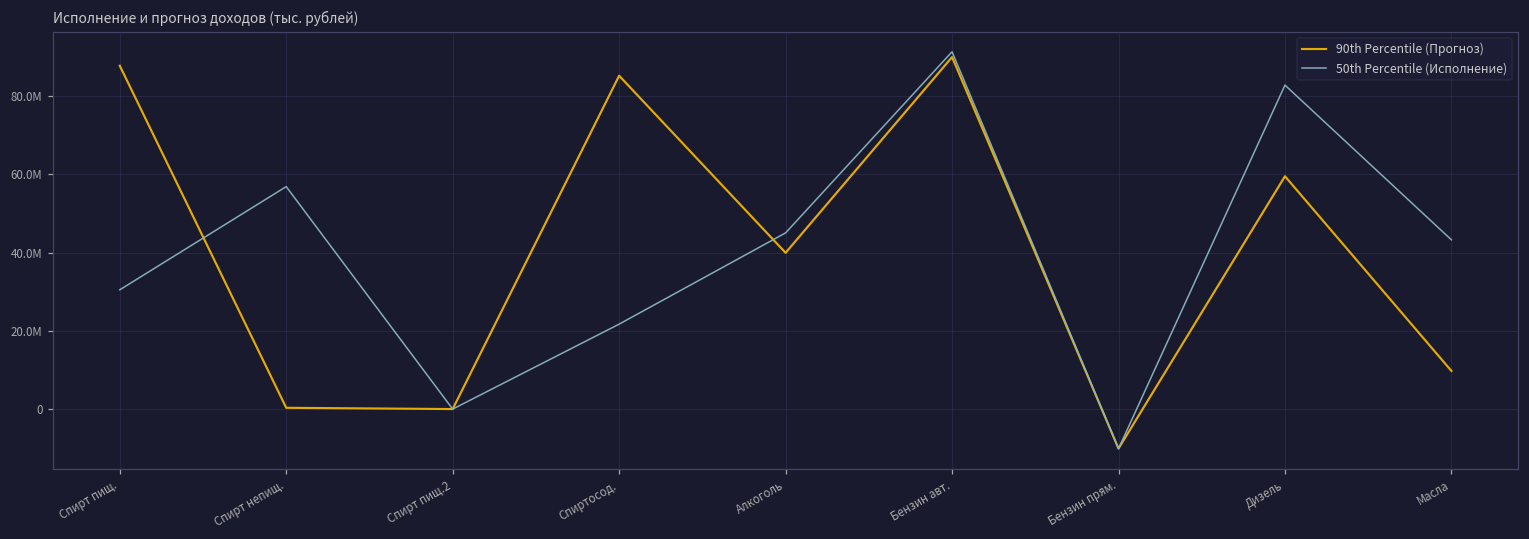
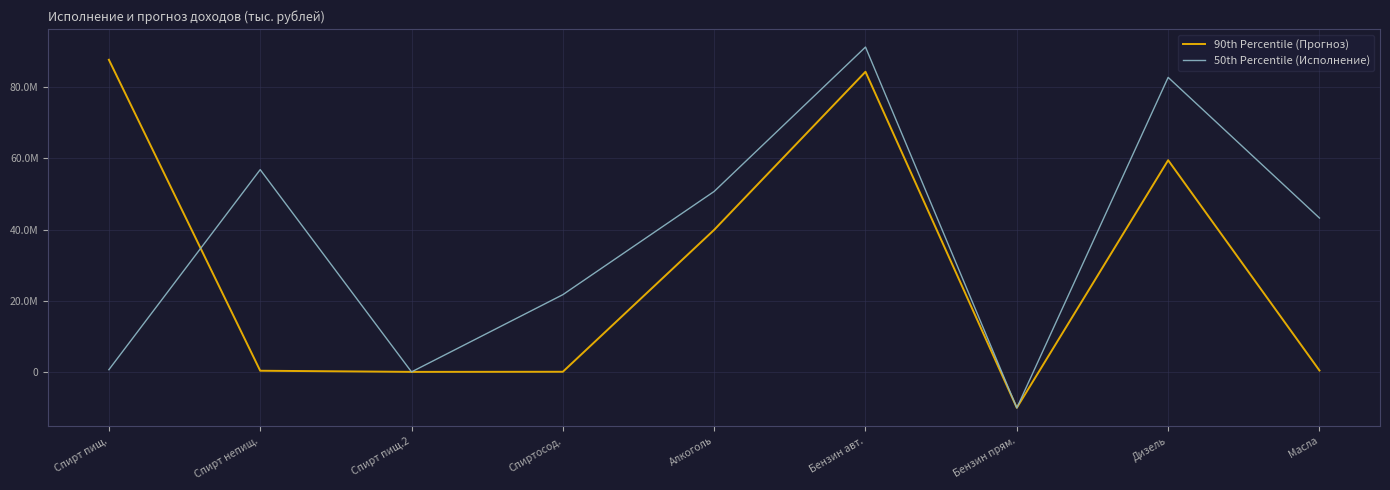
50th Percentile (Исполнение), Спирт пищ.: 30000000 -> 1000000
90th Percentile (Прогноз), Спиртосод.: 85000000 -> 0
50th Percentile (Исполнение), Алкоголь: 45000000 -> 51000000
90th Percentile (Прогноз), Бензин авт.: 90000000 -> 84000000
90th Percentile (Прогноз), Масла: 10000000 -> 0
